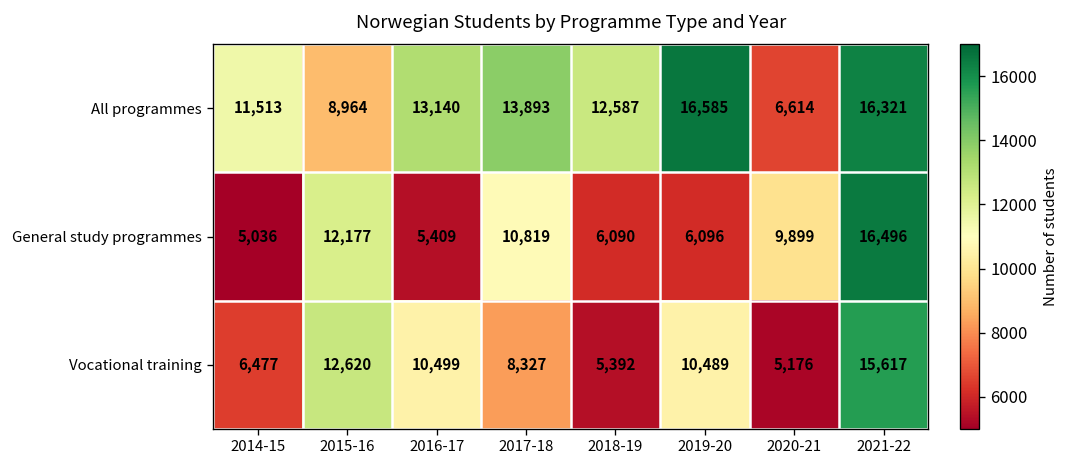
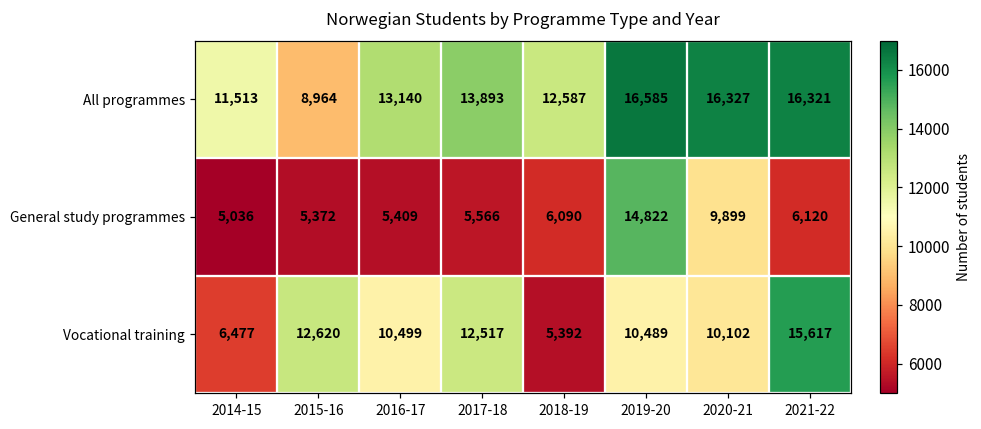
All programmes, 2020-21: 6,614 -> 16,327
General study programmes, 2015-16: 12,177 -> 5,372
General study programmes, 2017-18: 10,819 -> 5,566
General study programmes, 2019-20: 6,096 -> 14,822
General study programmes, 2021-22: 16,496 -> 6,120
Vocational training, 2017-18: 8,327 -> 12,517
Vocational training, 2020-21: 5,176 -> 10,102
